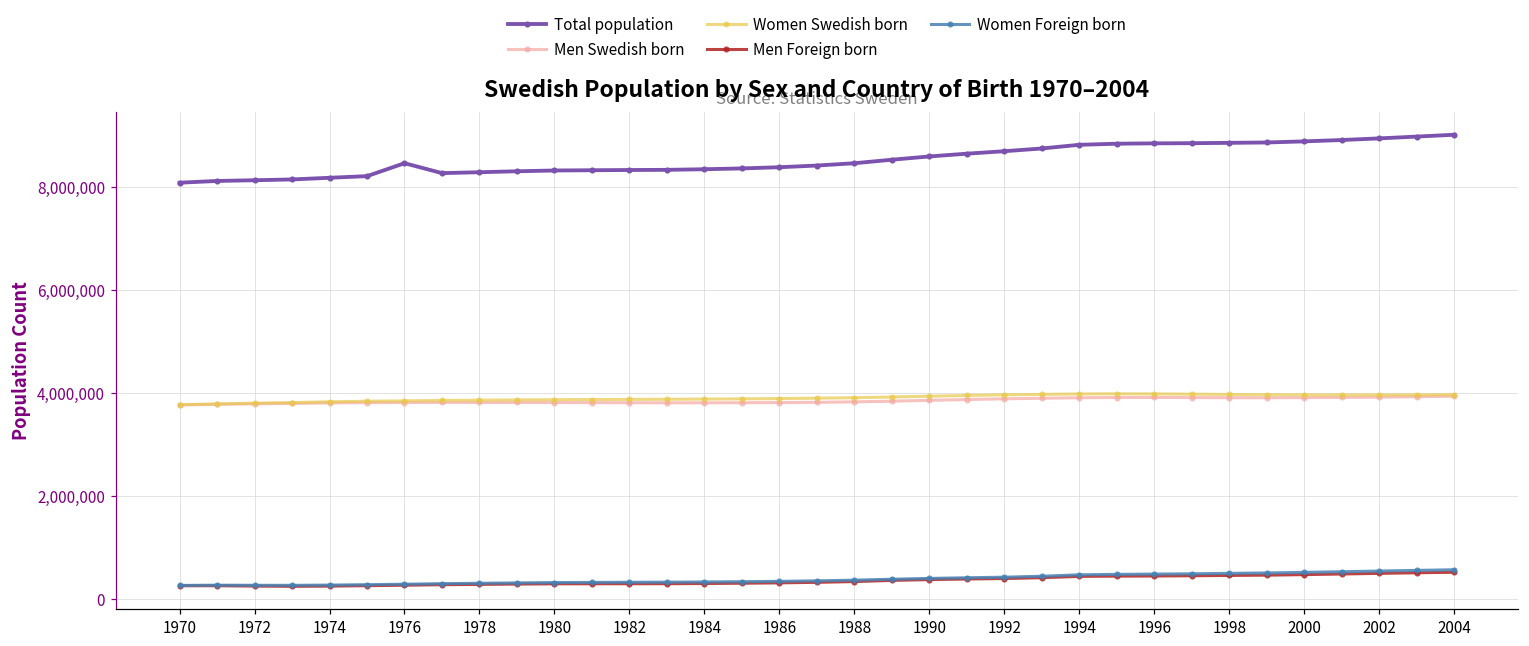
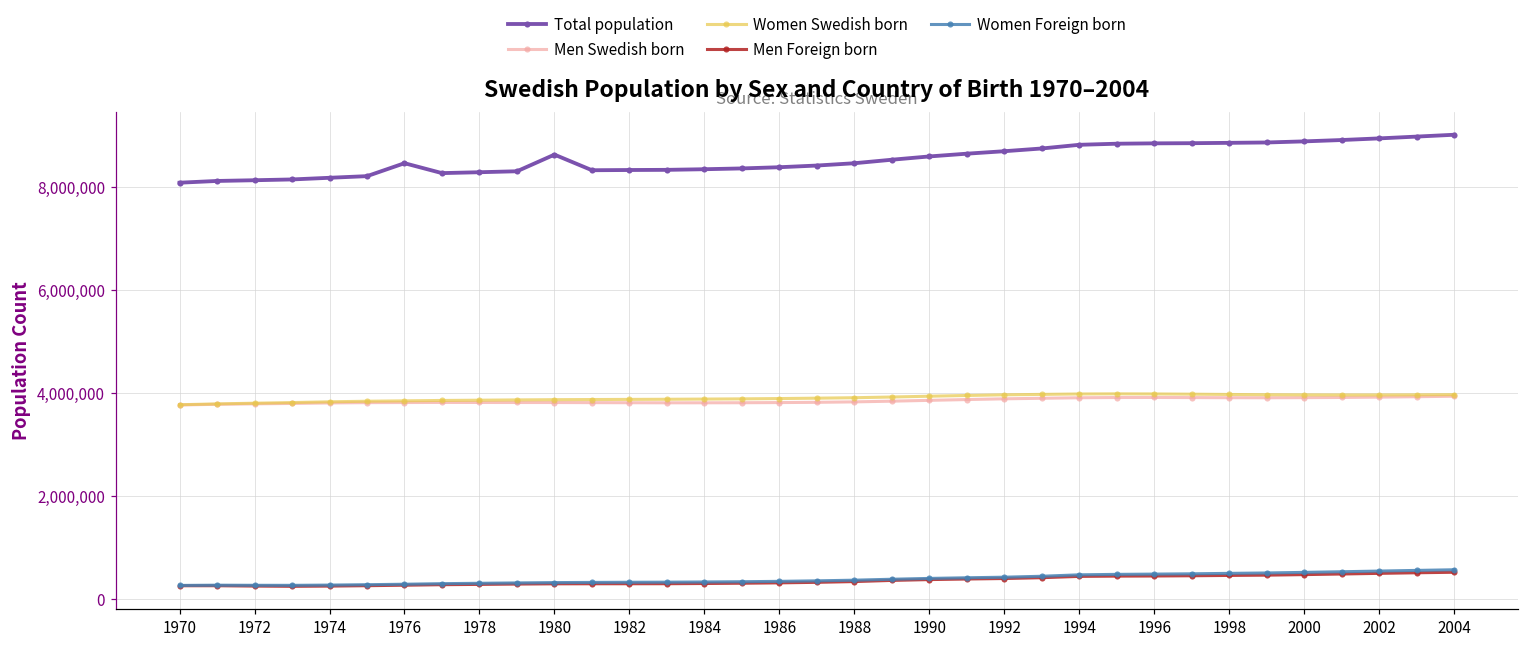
Total population, 1980: 8,300,000 -> 8,600,000
